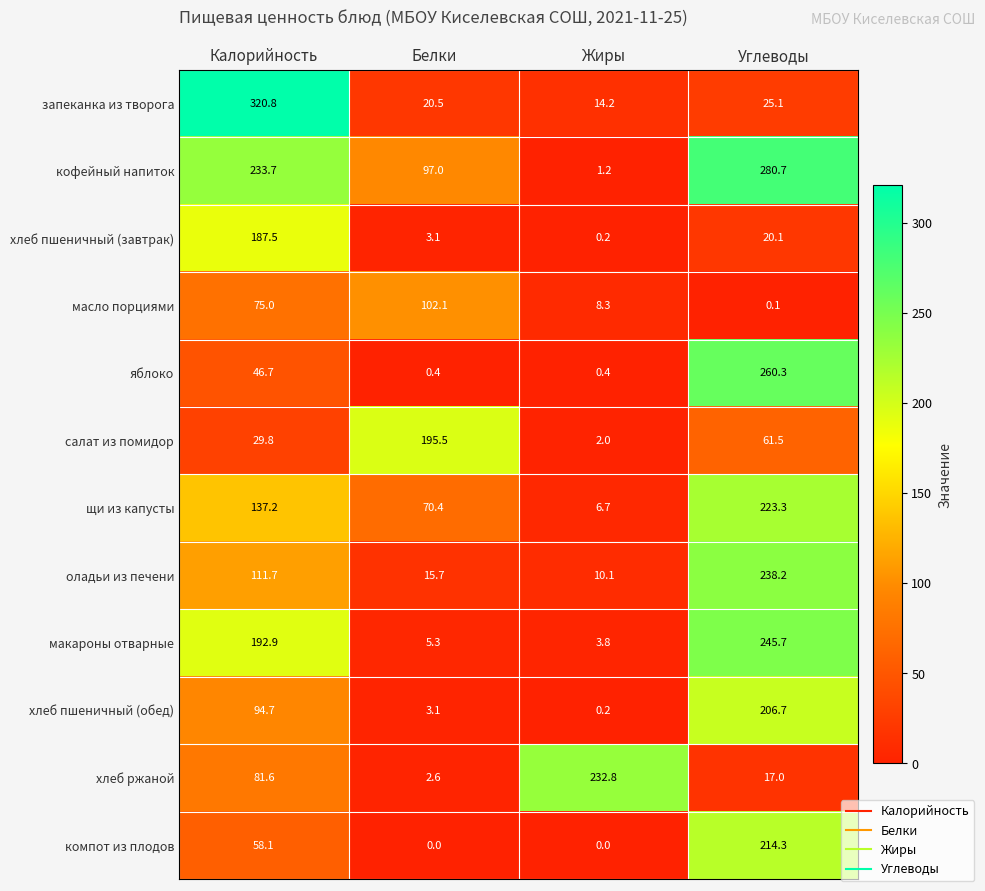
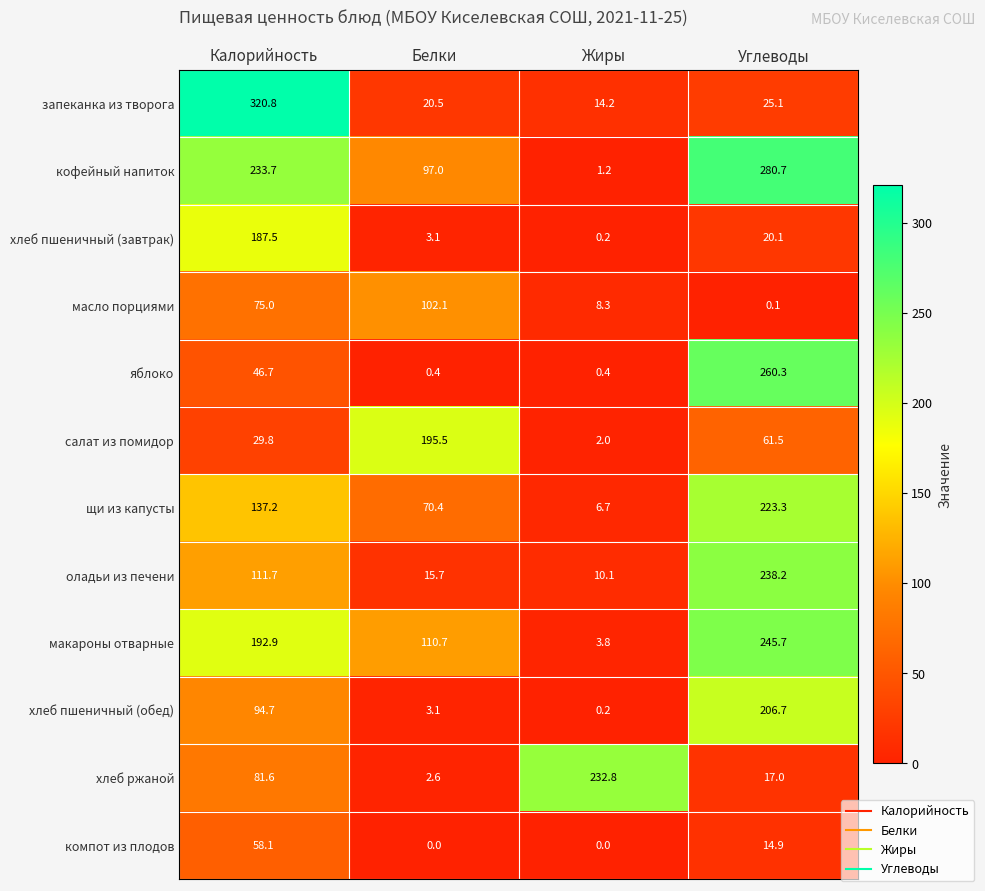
макароны отварные, Белки: 5.3 -> 110.7
компот из плодов, Углеводы: 214.3 -> 14.9
